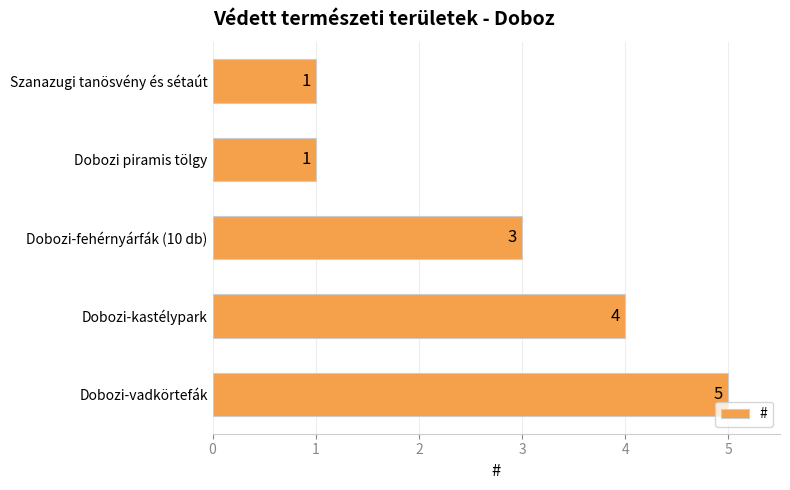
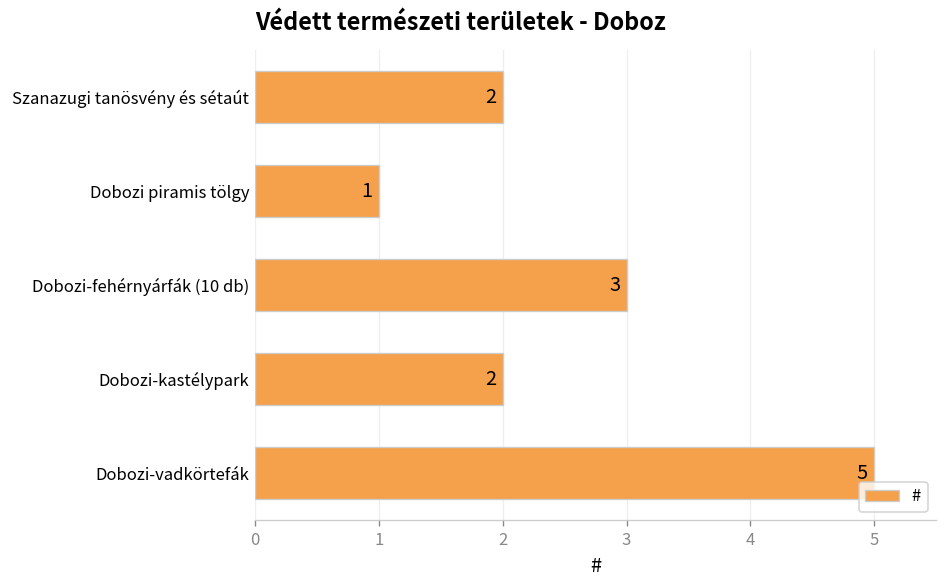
Szanazugi tanösvény és sétaút: 1 -> 2
Dobozi-kastélypark: 4 -> 2
